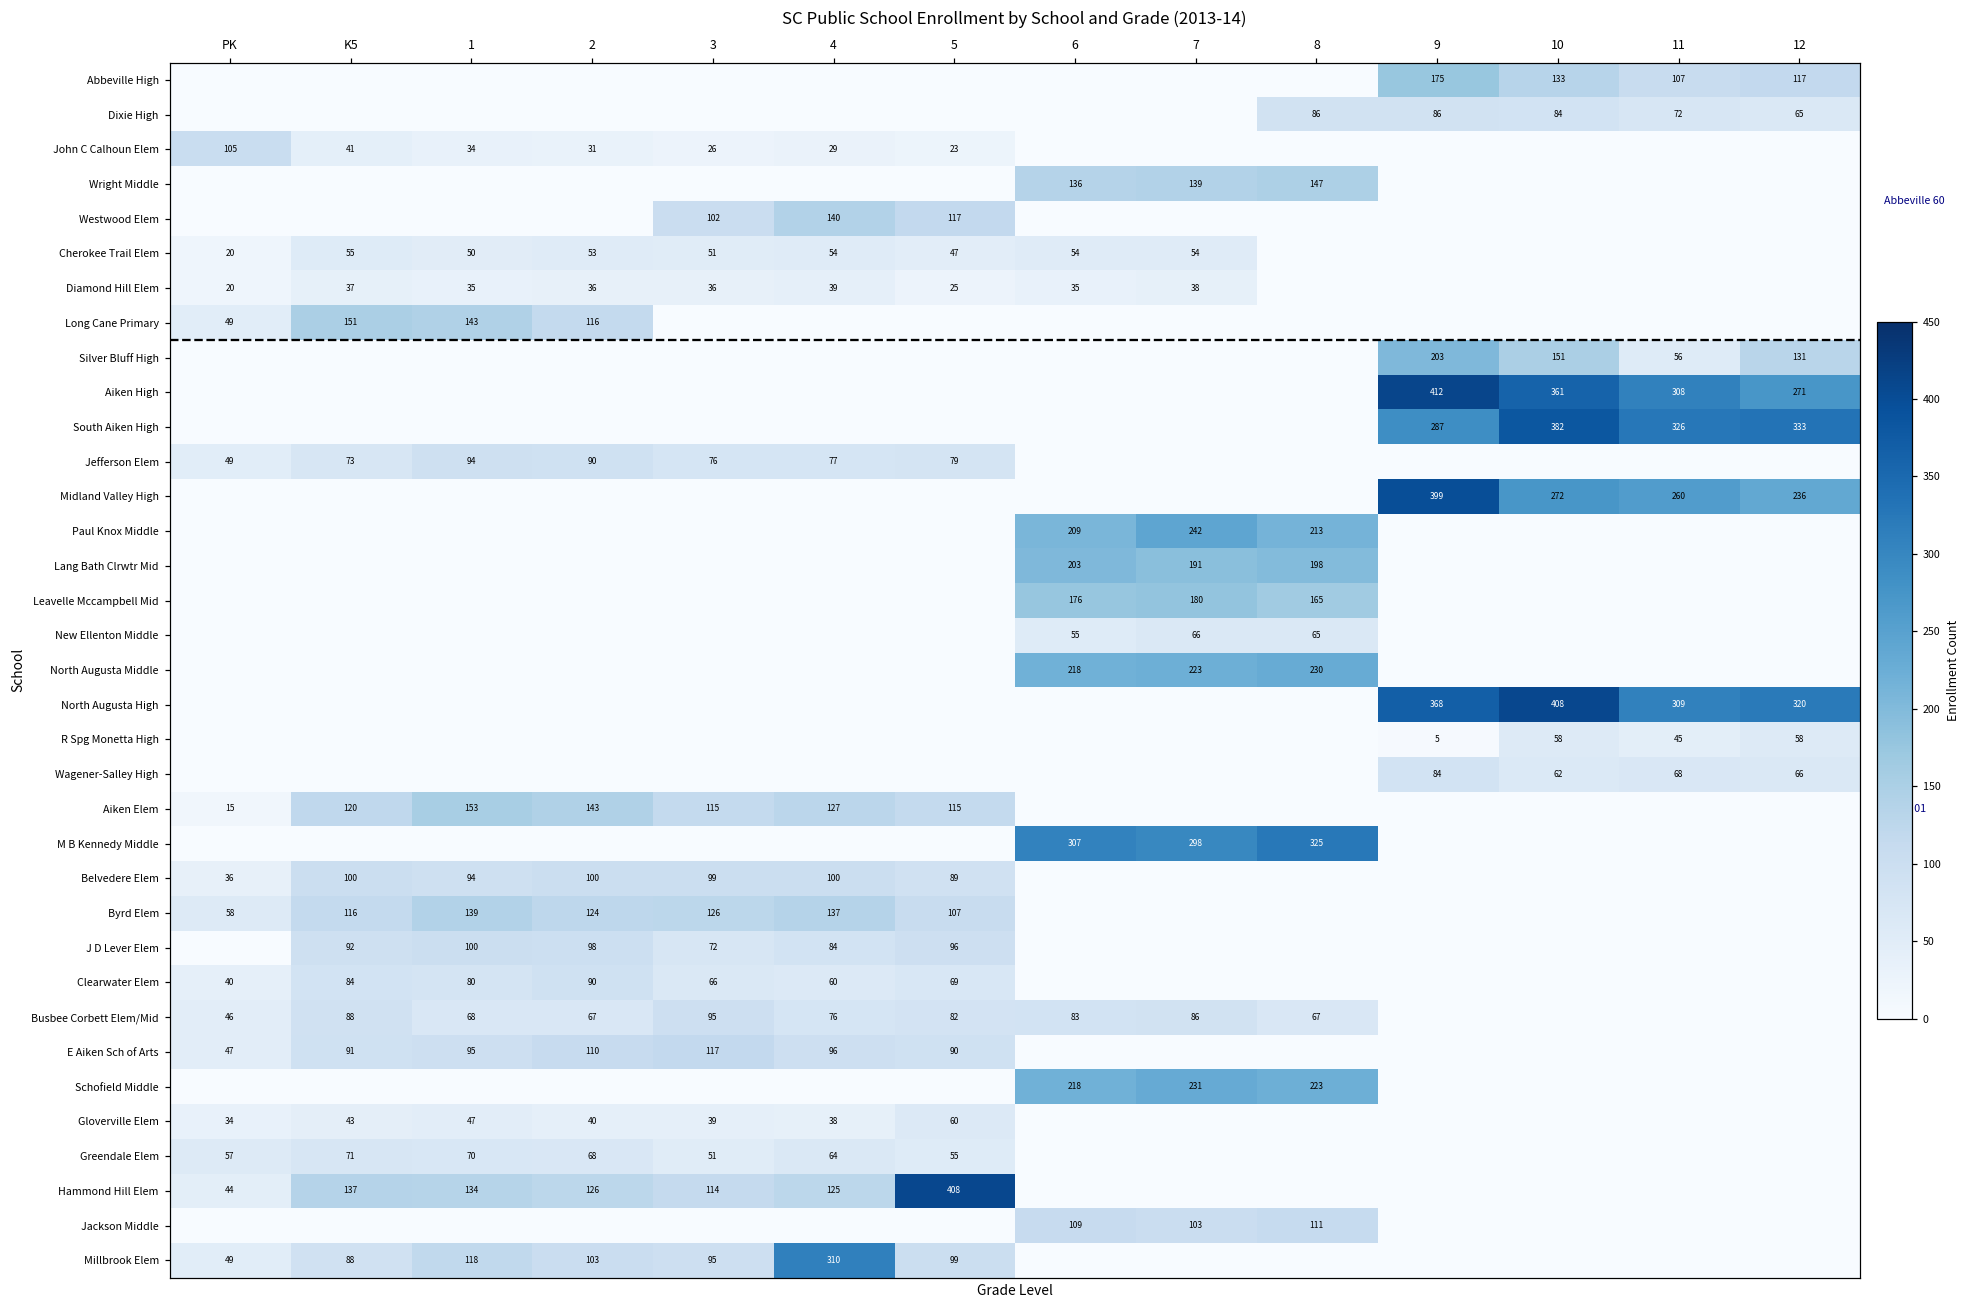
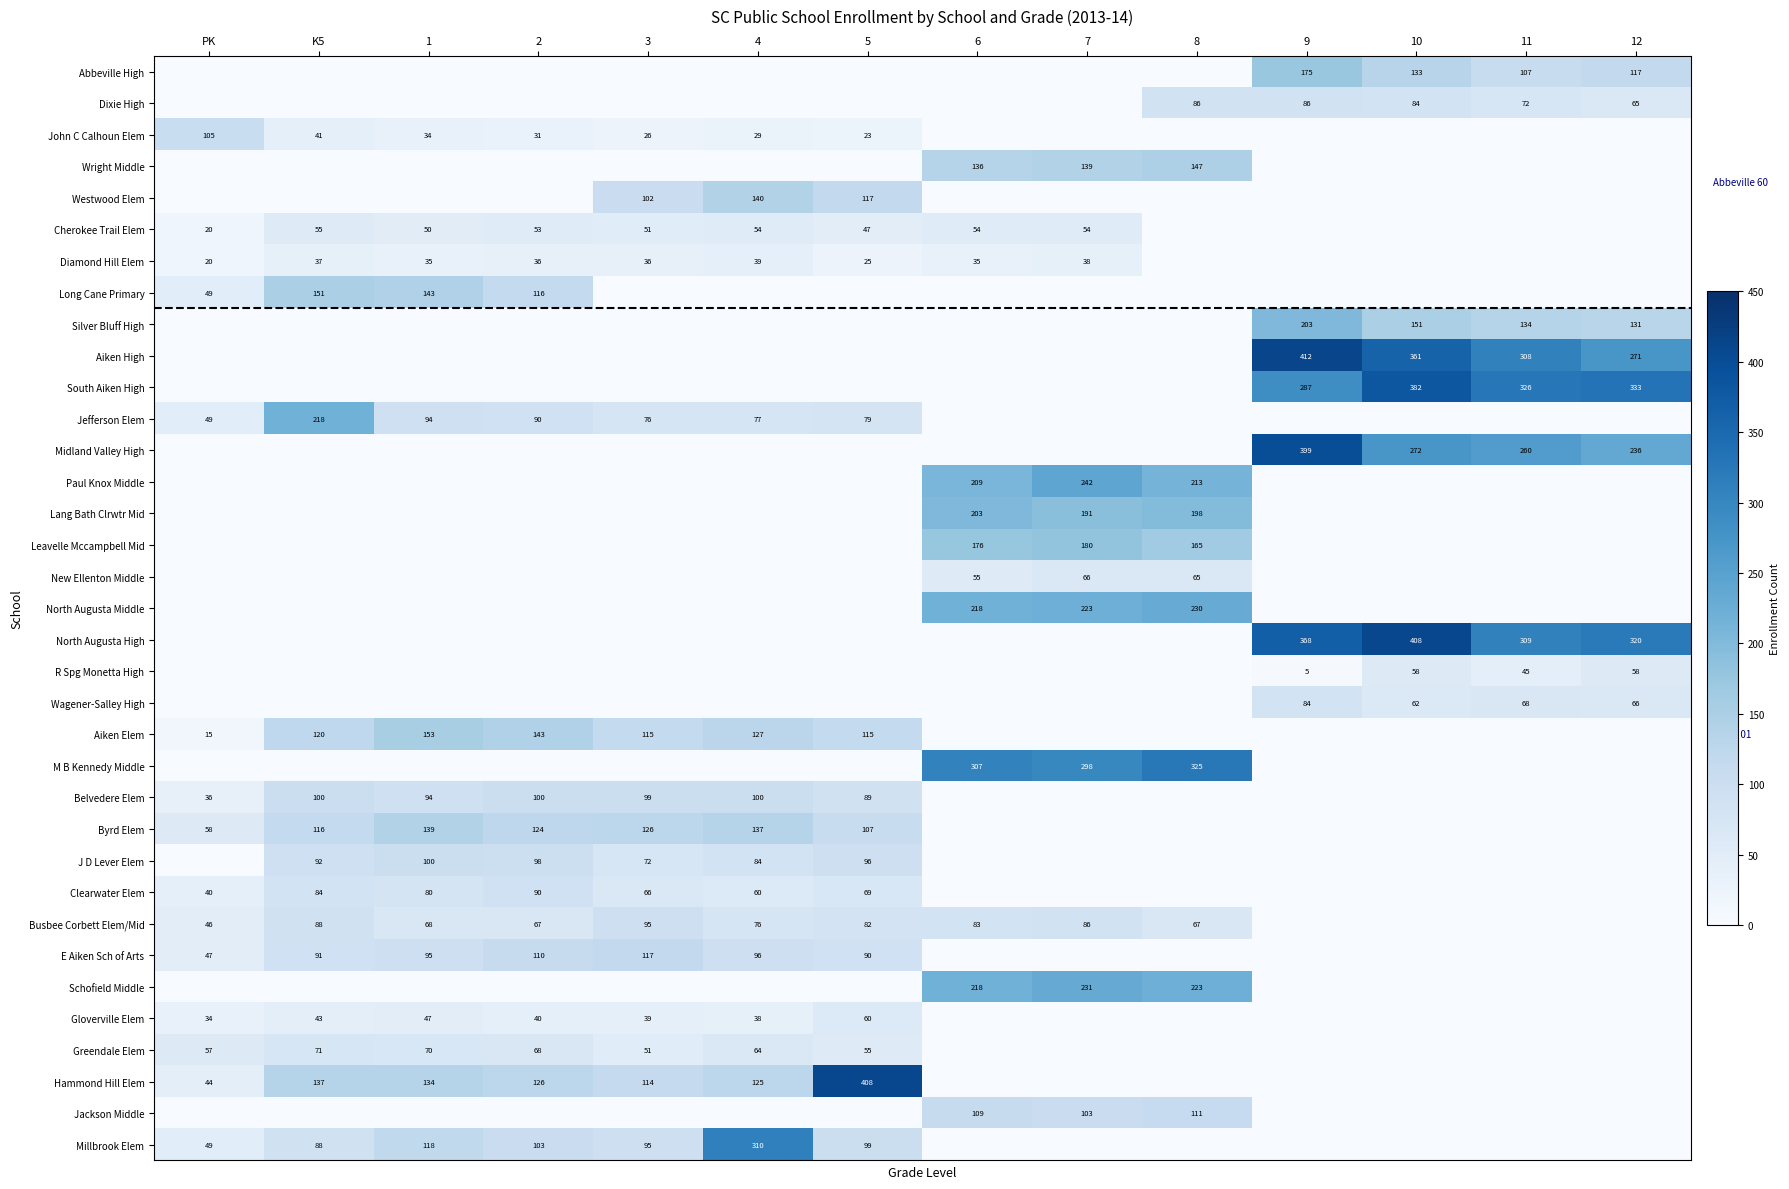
Silver Bluff High, 11: 56 -> 134
Jefferson Elem, K5: 73 -> 218
